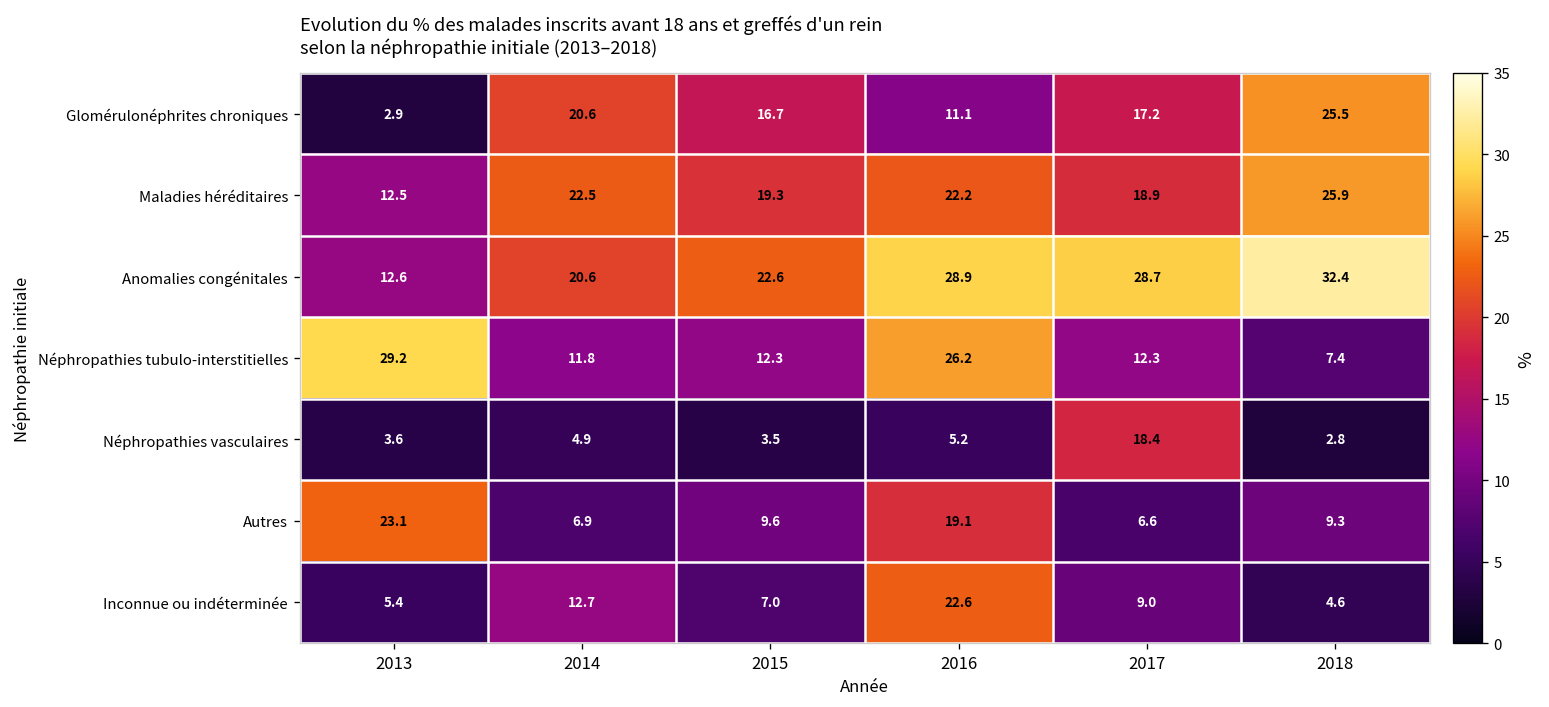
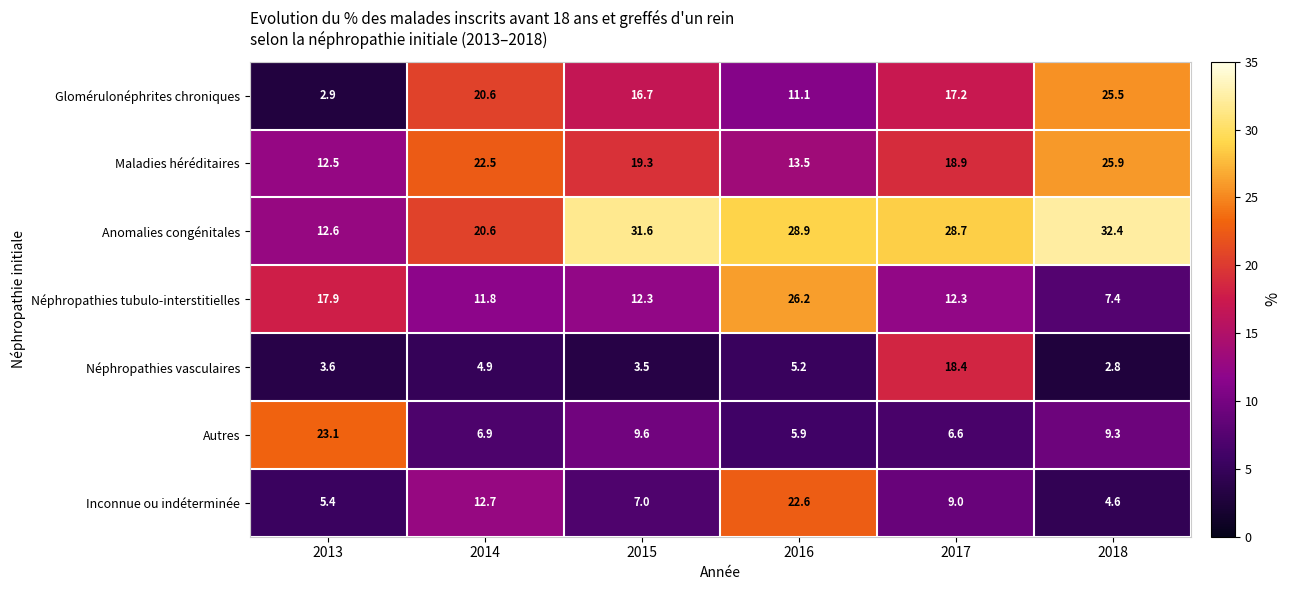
Maladies héréditaires, 2016: 22.2 -> 13.5
Anomalies congénitales, 2015: 22.6 -> 31.6
Néphropathies tubulo-interstitielles, 2013: 29.2 -> 17.9
Autres, 2016: 19.1 -> 5.9
